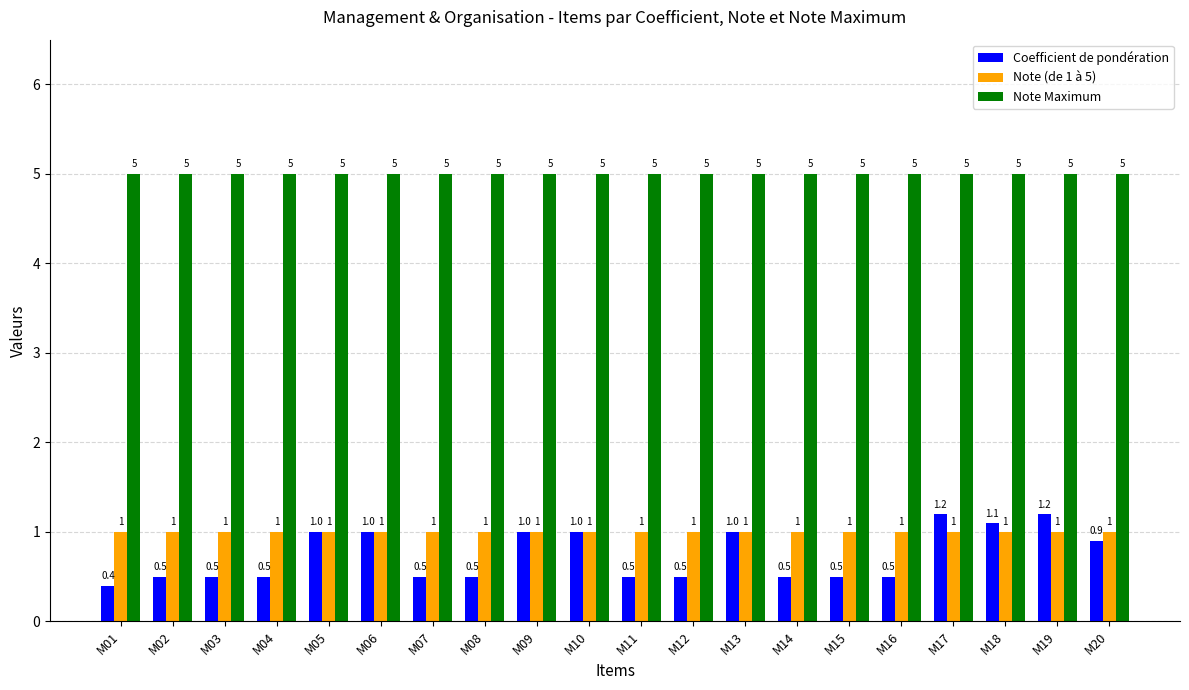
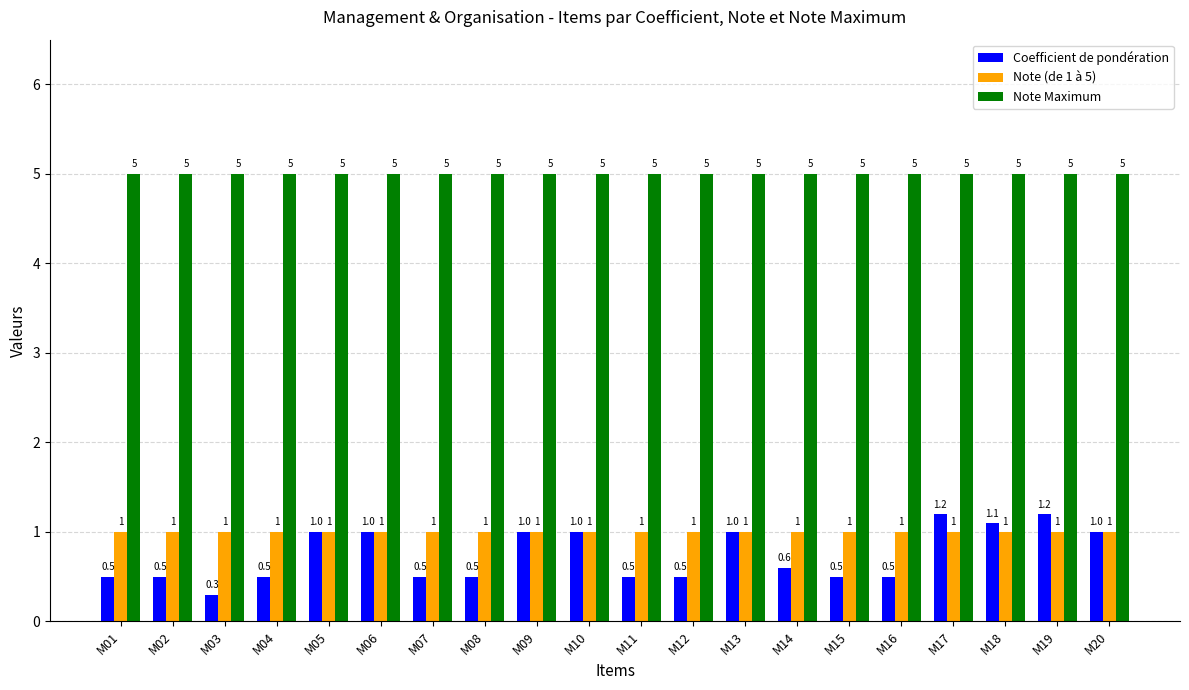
Coefficient de pondération, M01: 0.4 -> 0.5
Coefficient de pondération, M03: 0.5 -> 0.3
Coefficient de pondération, M14: 0.5 -> 0.6
Coefficient de pondération, M20: 0.9 -> 1.0
